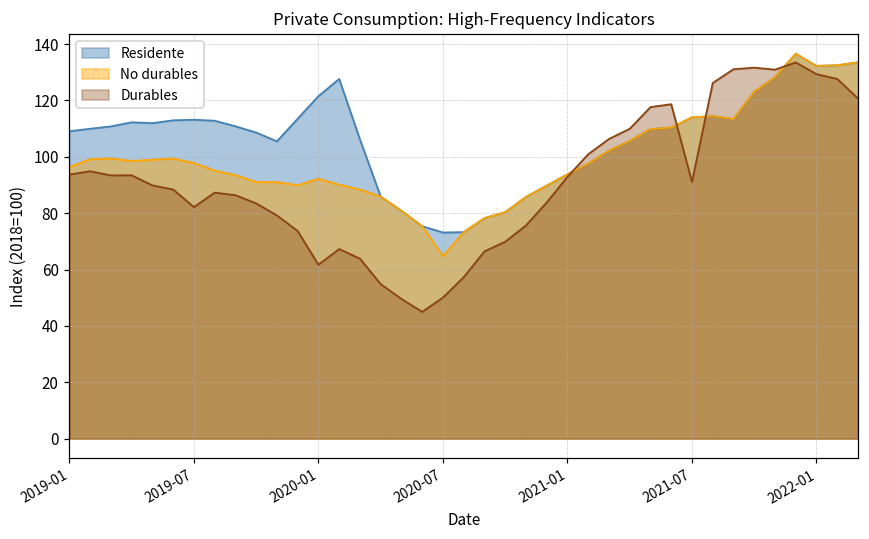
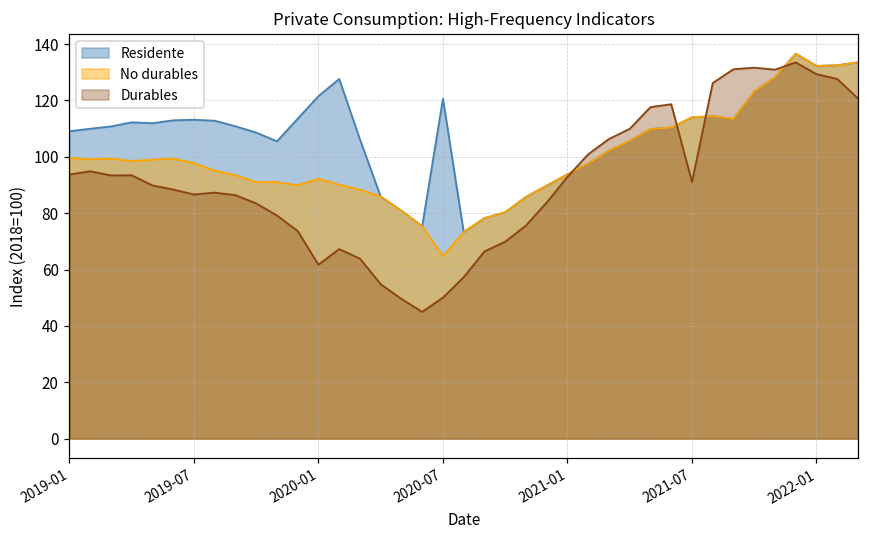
No durables, 2019-01: 96 -> 100
Durables, 2019-07: 82 -> 87
Residente, 2020-07: 73 -> 121
